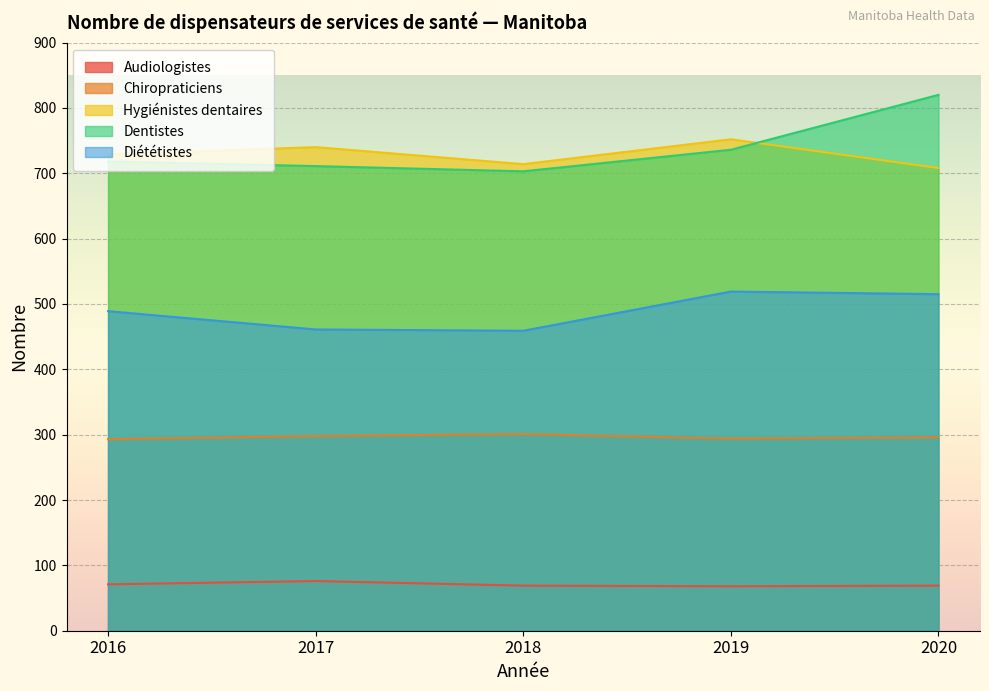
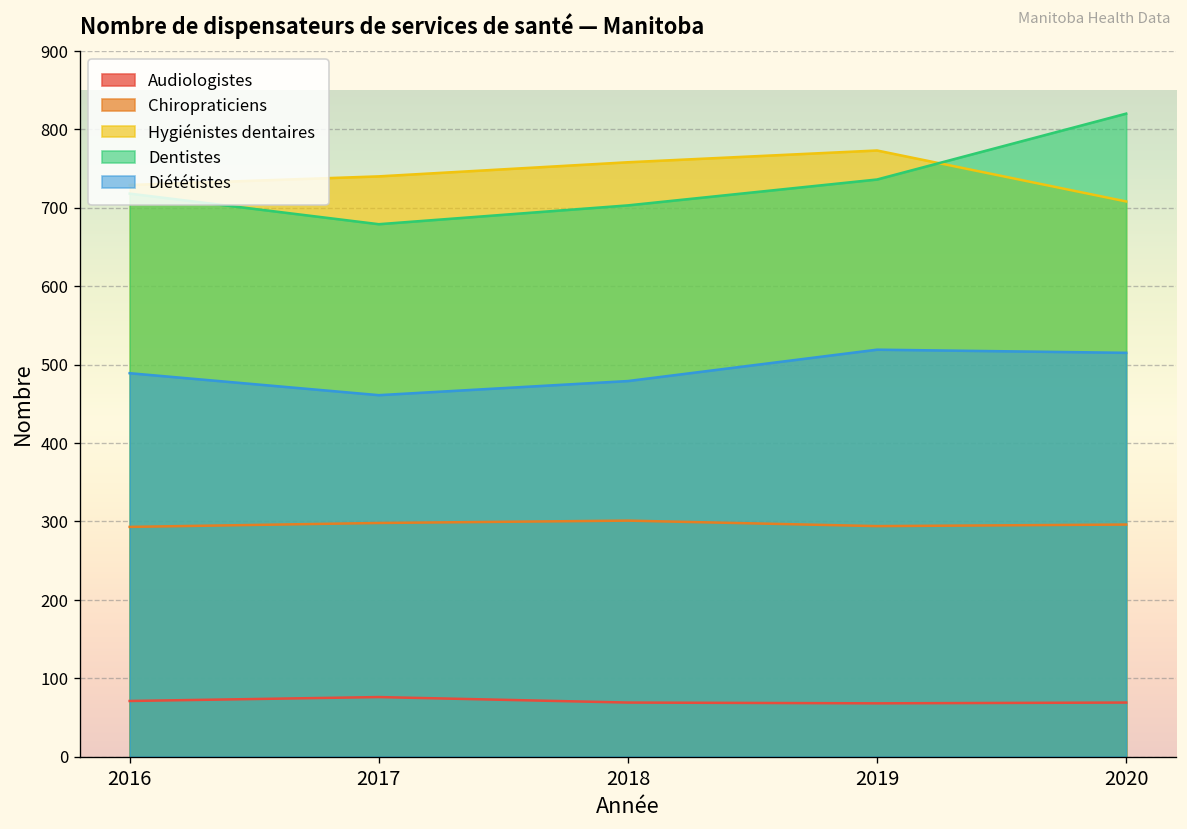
Dentistes, 2017: 710 -> 680
Hygiénistes dentaires, 2018: 710 -> 760
Diététistes, 2018: 460 -> 480
Hygiénistes dentaires, 2019: 750 -> 770
